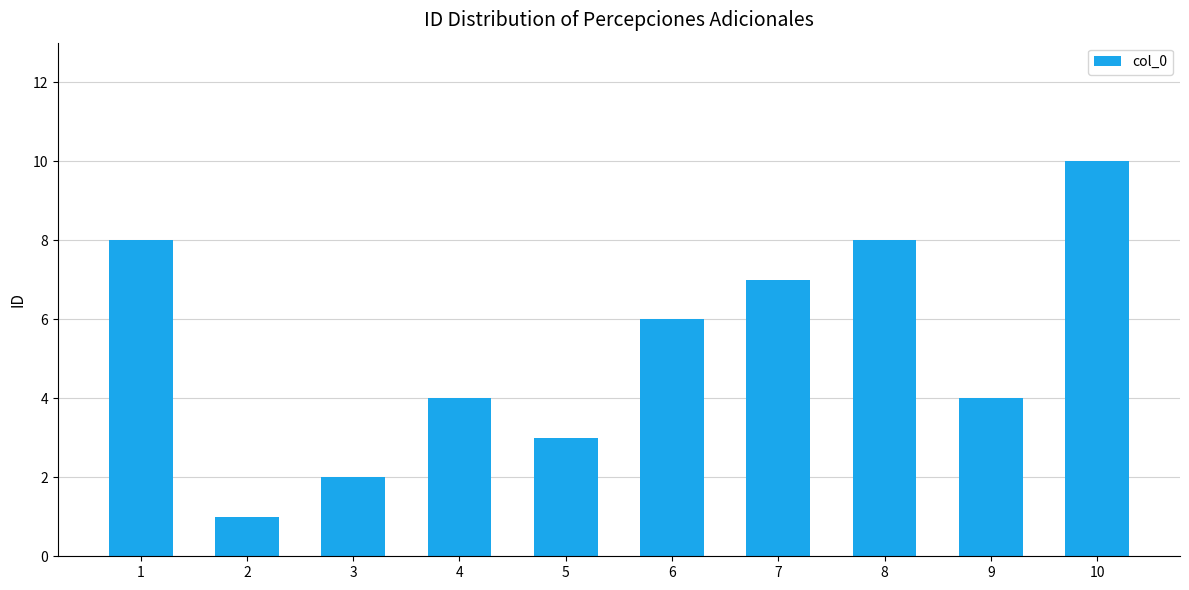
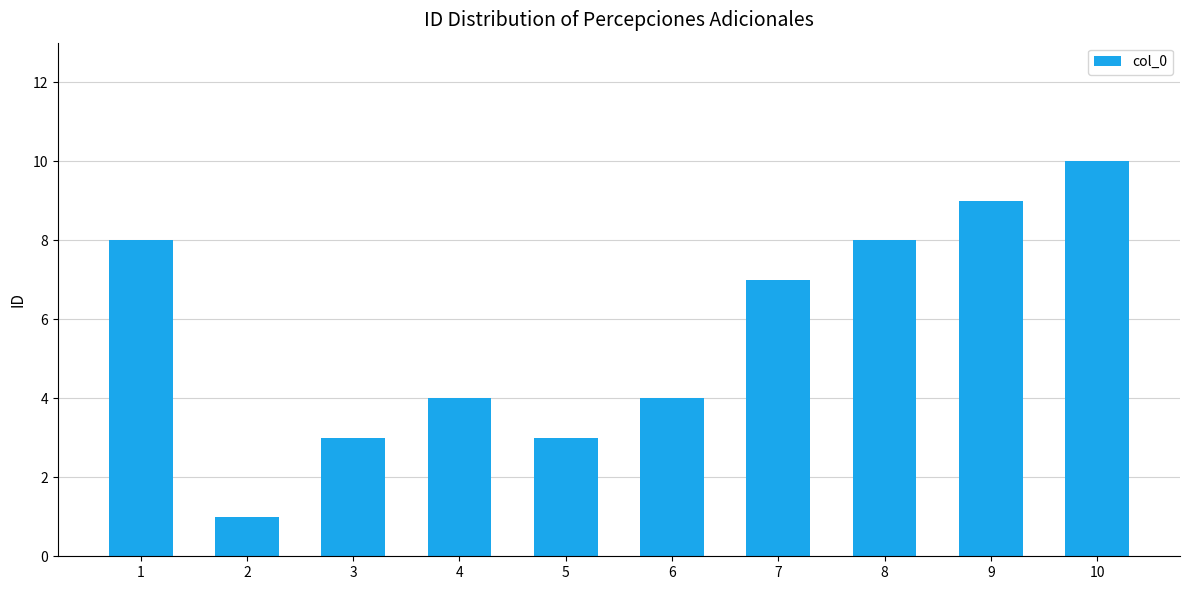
3: 2 -> 3
6: 6 -> 4
9: 4 -> 9
